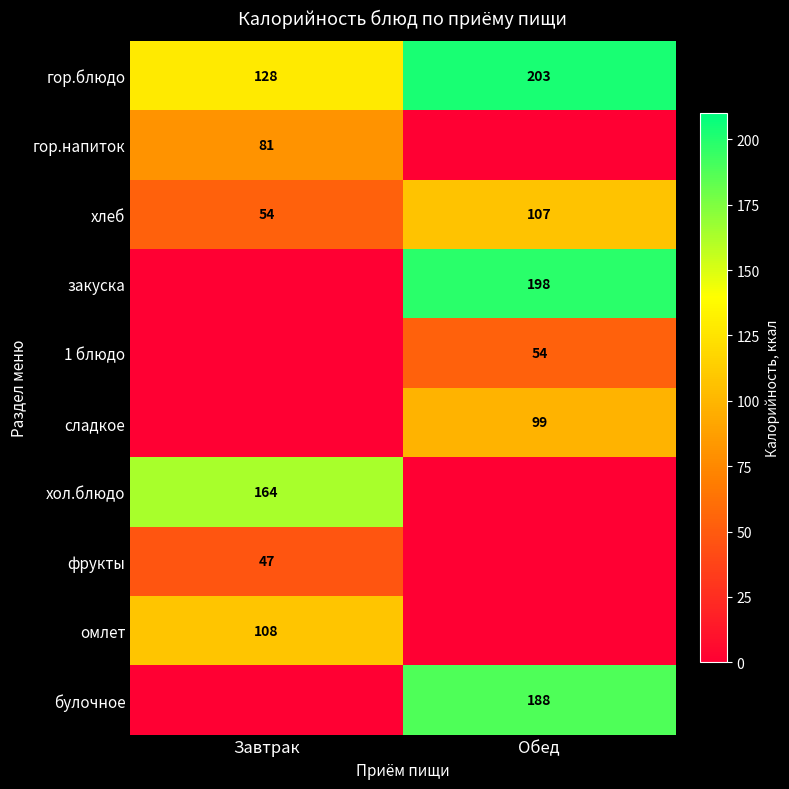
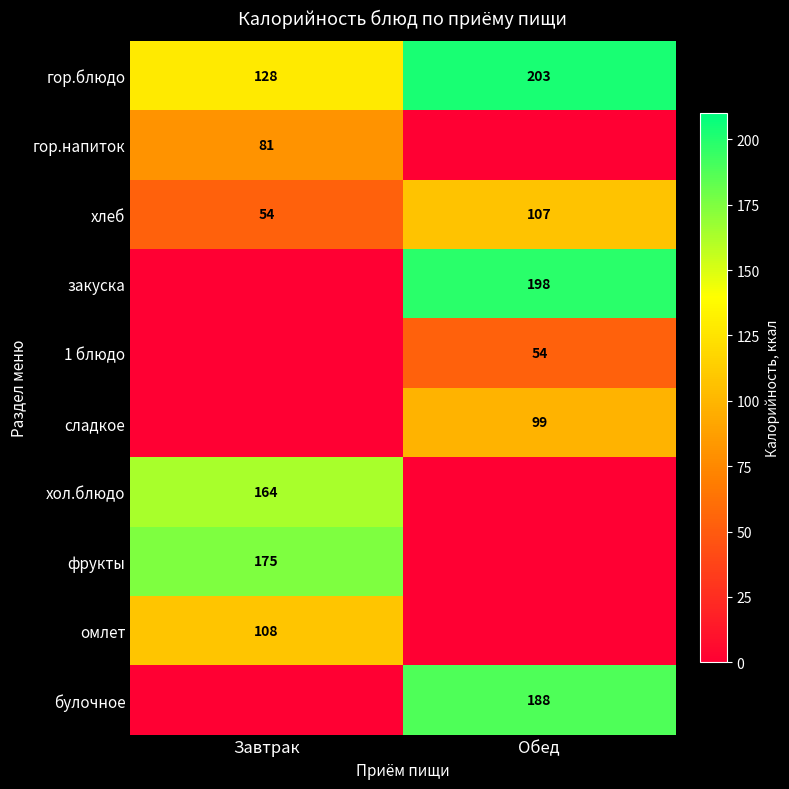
фрукты, Завтрак: 47 -> 175
